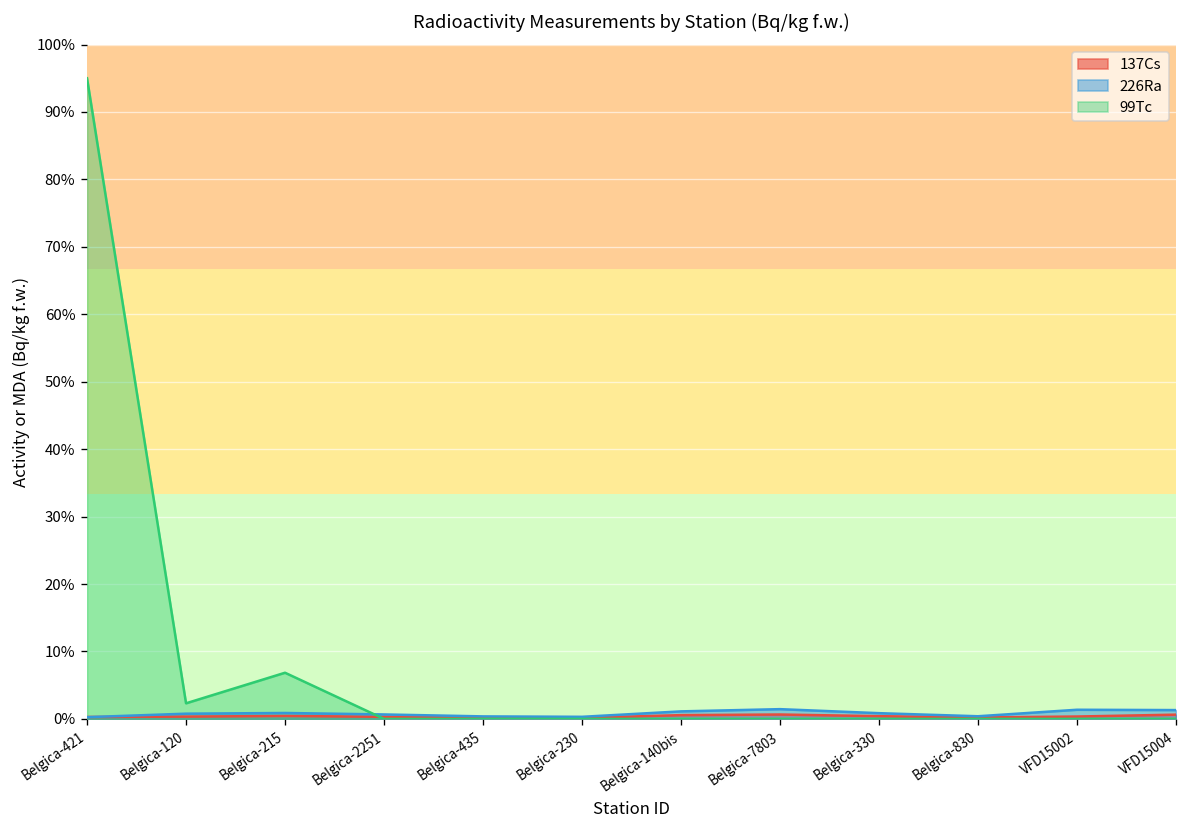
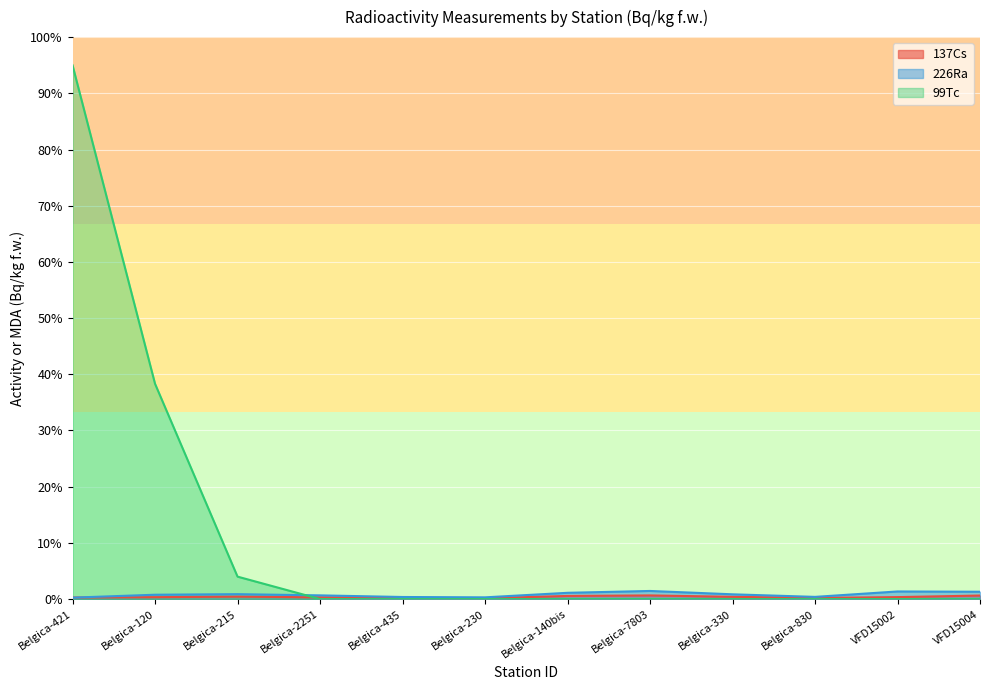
99Tc, Belgica-120: 2% -> 38%
99Tc, Belgica-215: 7% -> 4%
